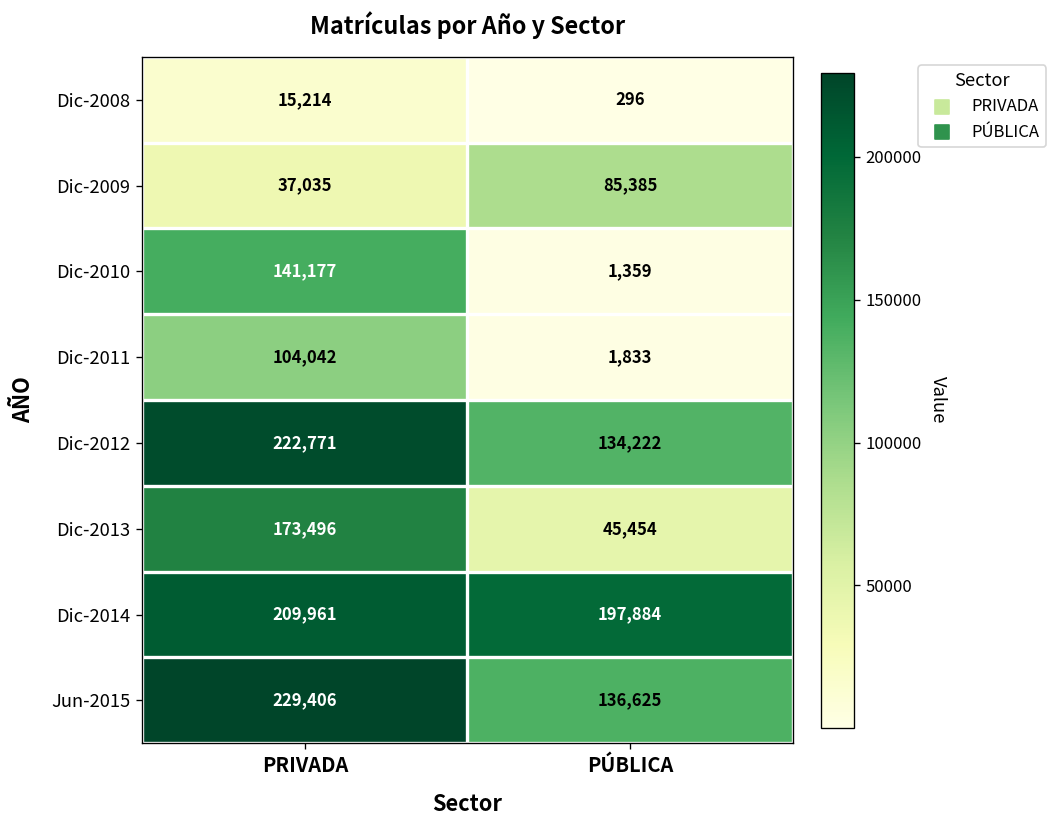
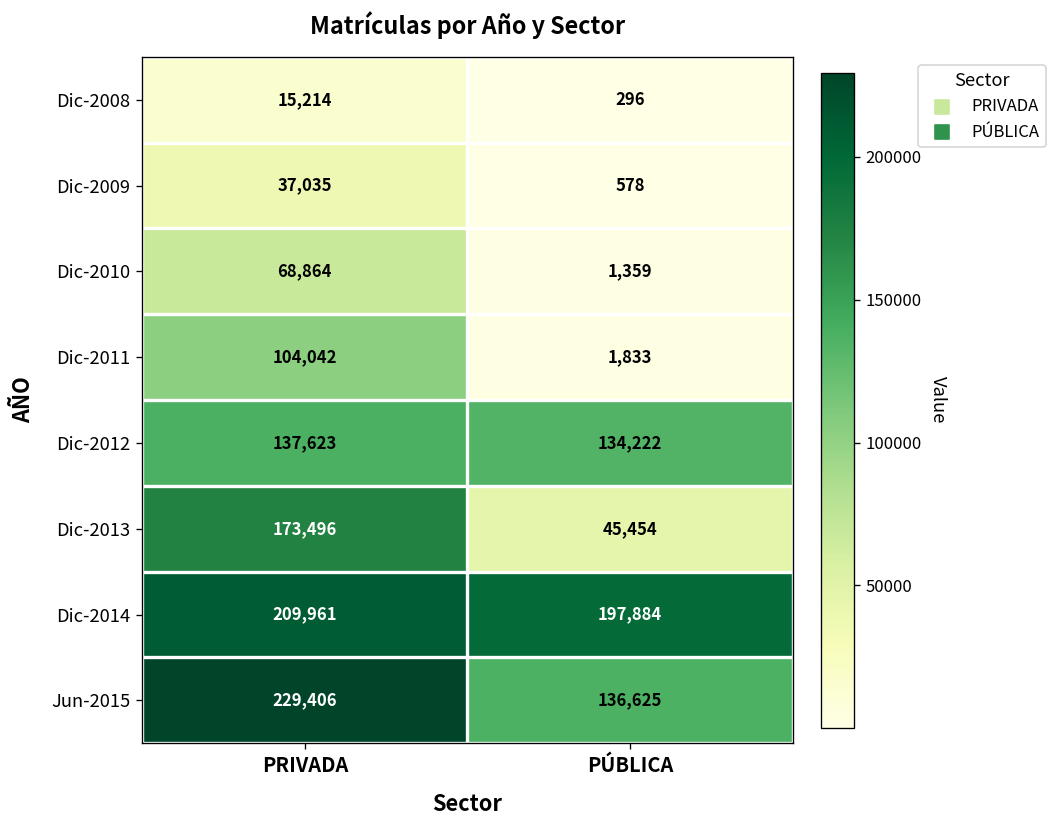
Dic-2009, PÚBLICA: 85,385 -> 578
Dic-2010, PRIVADA: 141,177 -> 68,864
Dic-2012, PRIVADA: 222,771 -> 137,623
